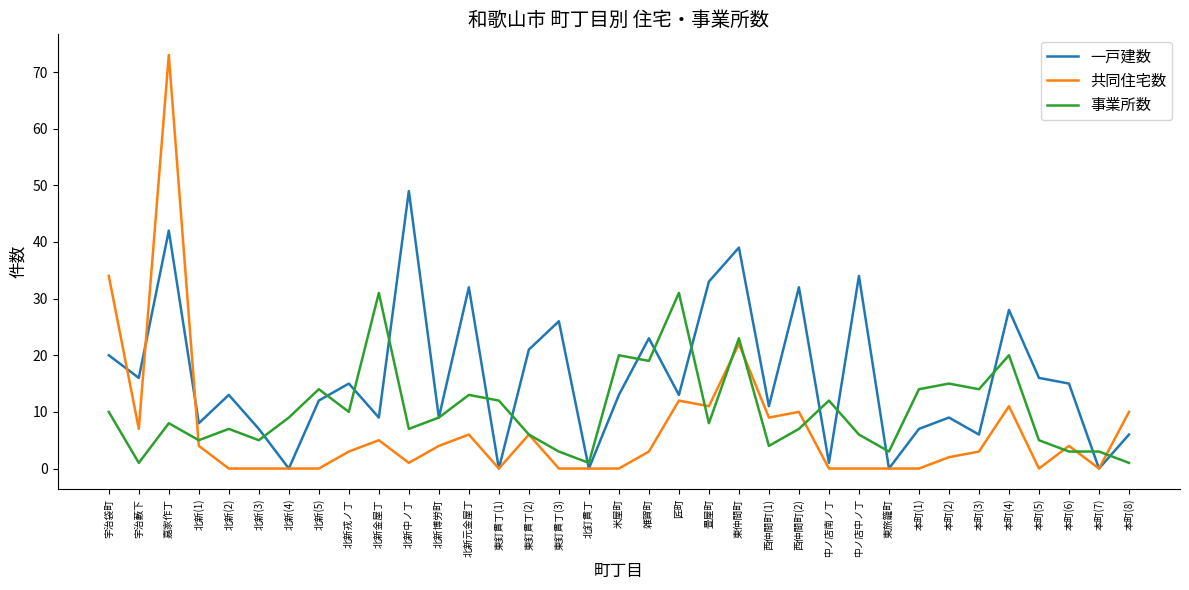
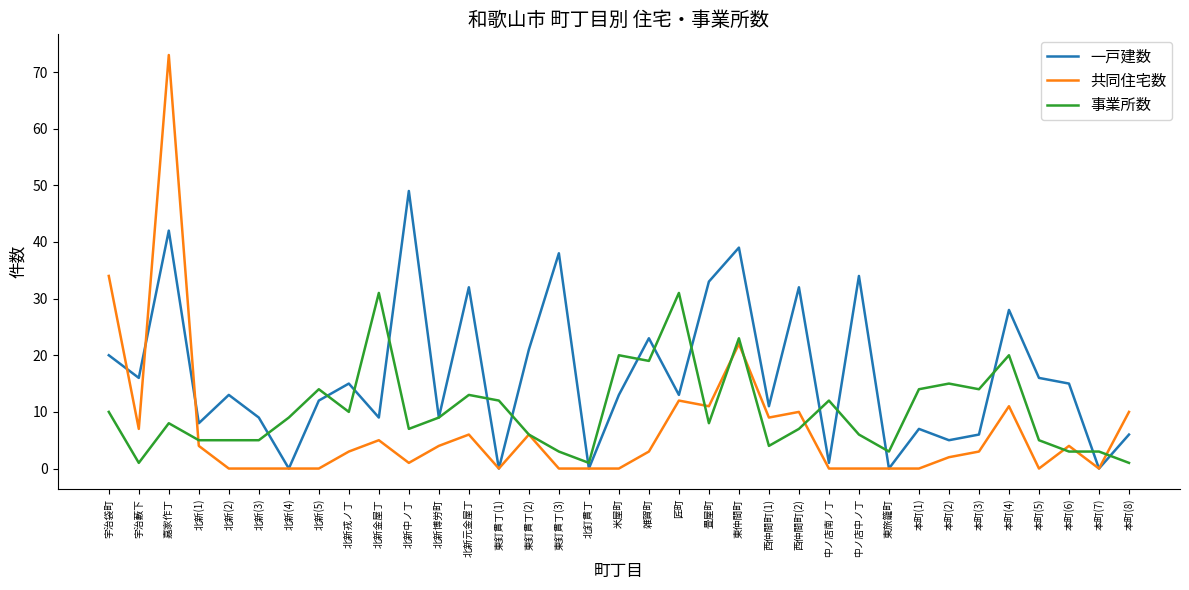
事業所数, 北新(2): 7 -> 5
一戸建数, 北新(3): 7 -> 9
一戸建数, 東釘貫丁(3): 26 -> 38
一戸建数, 本町(2): 9 -> 5
